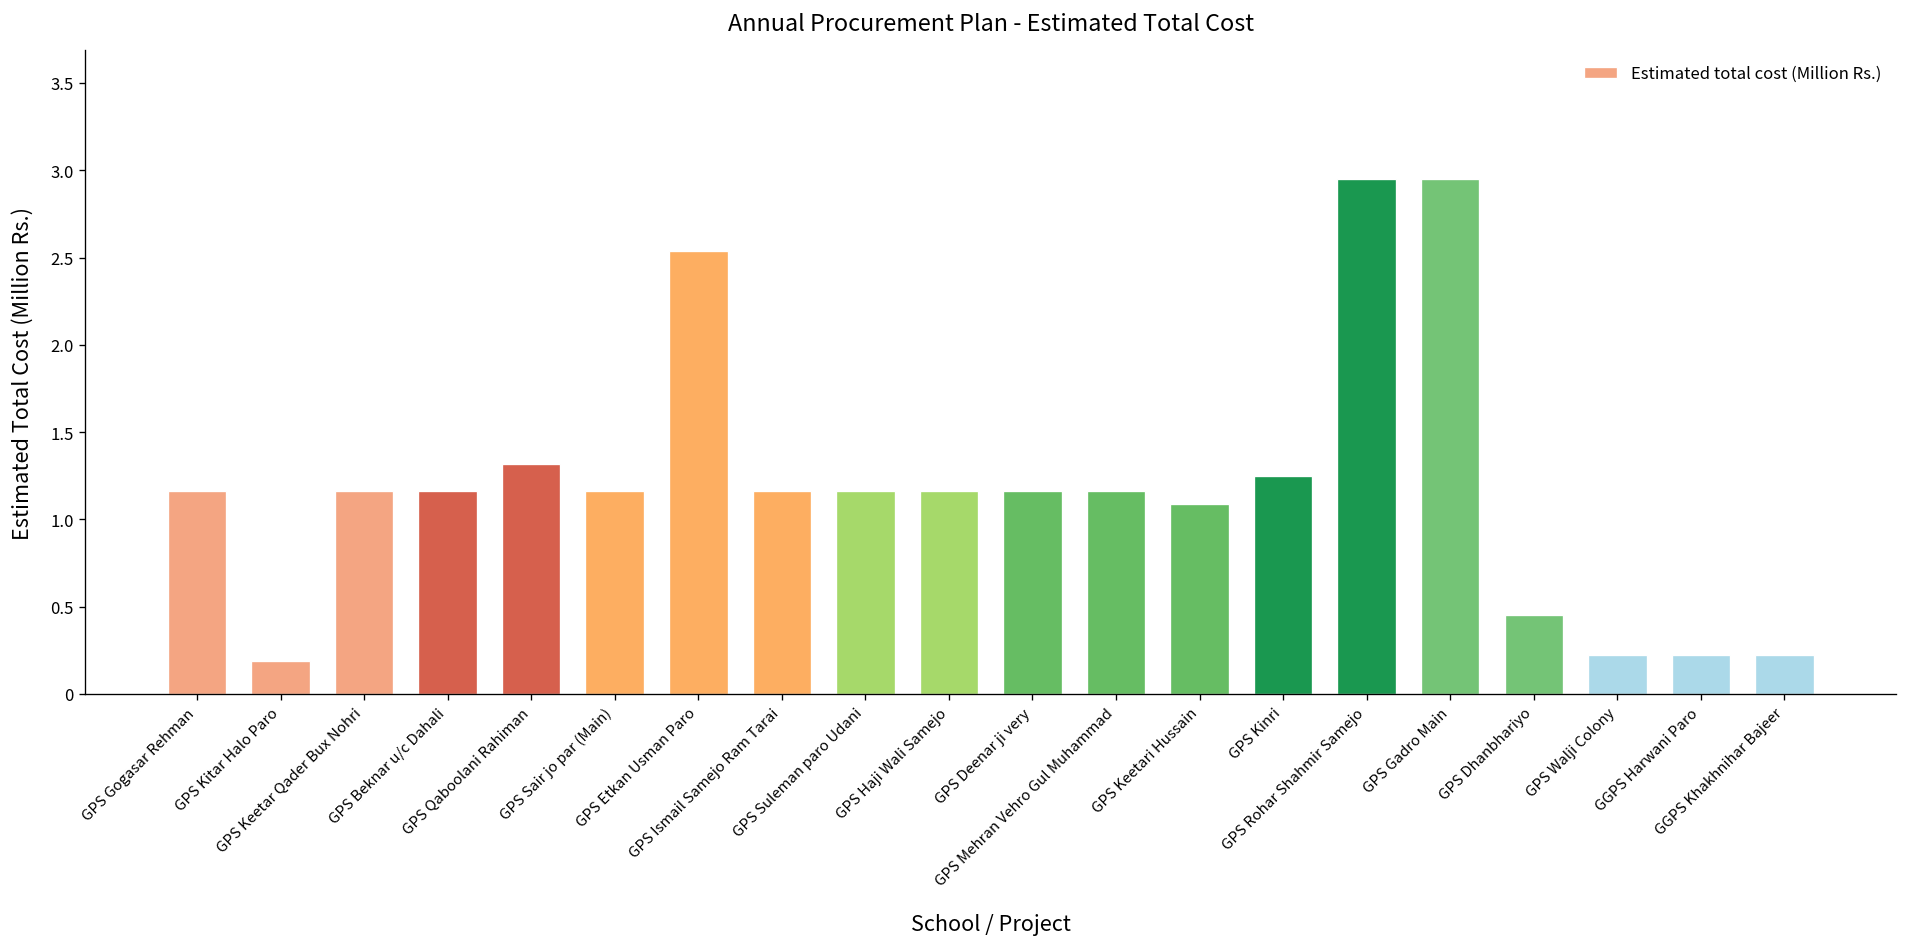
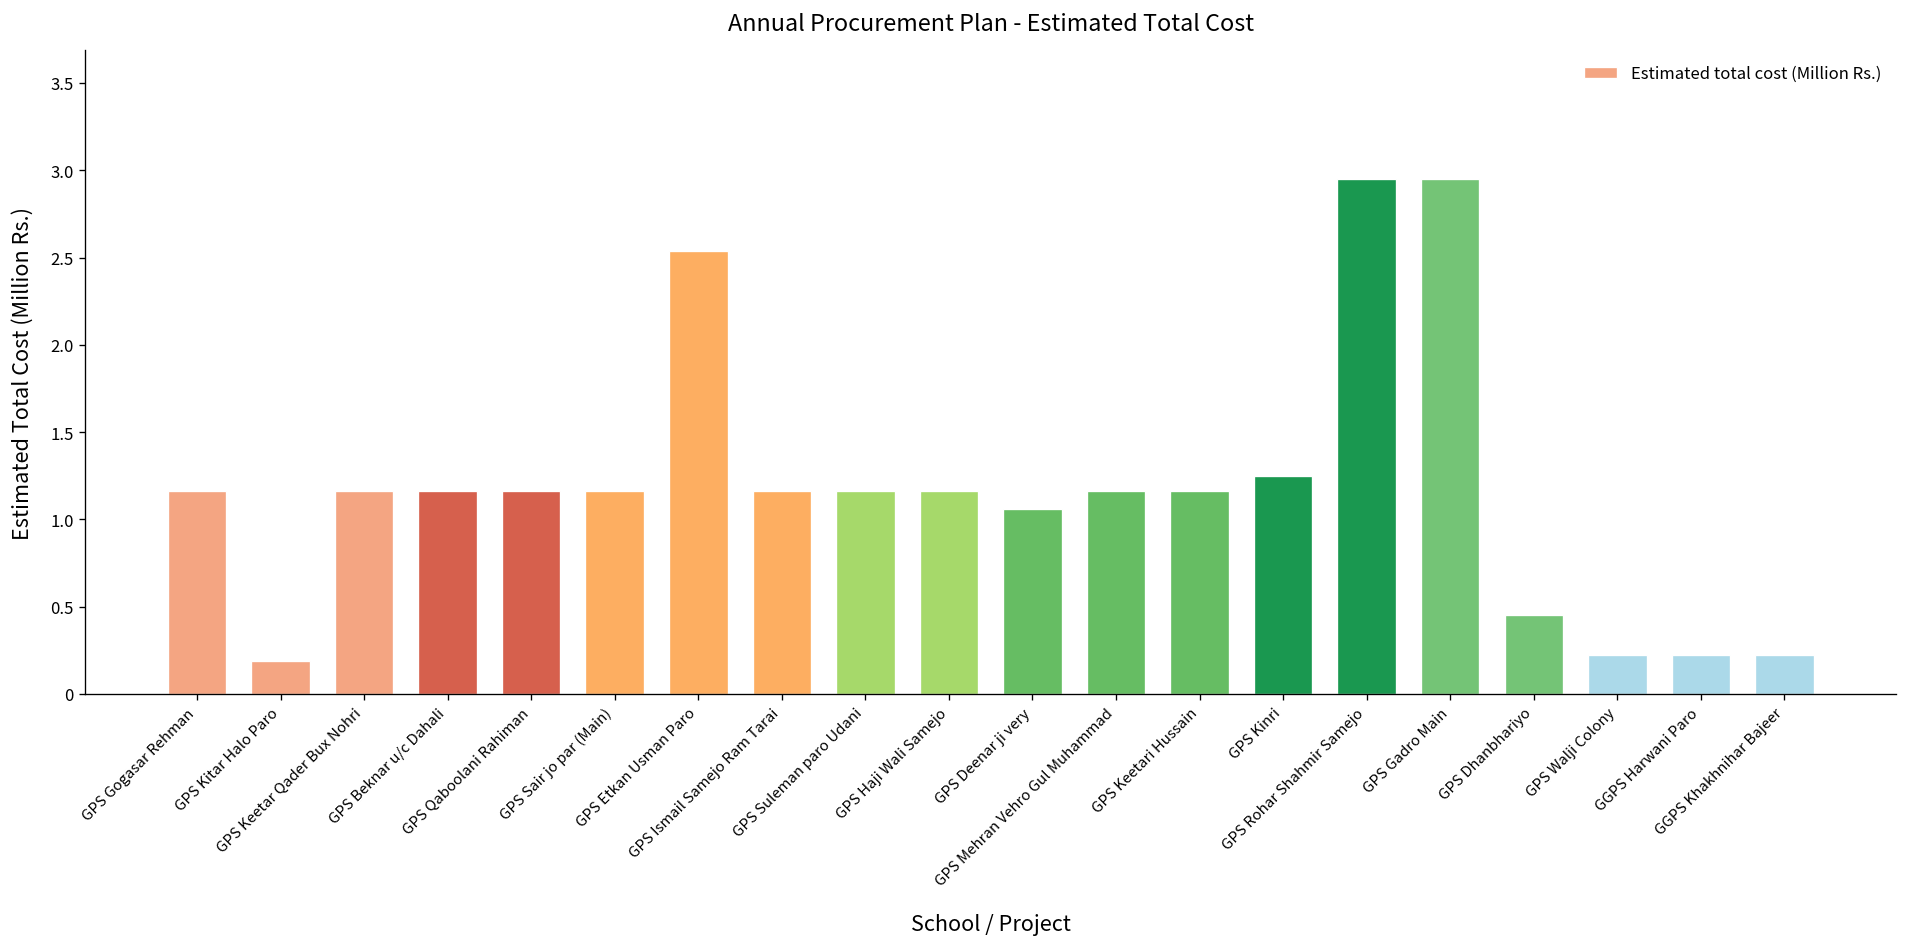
GPS Qaboolani Rahiman: 1.32 -> 1.16
GPS Deenar ji very: 1.16 -> 1.06
GPS Keetari Hussain: 1.09 -> 1.16
